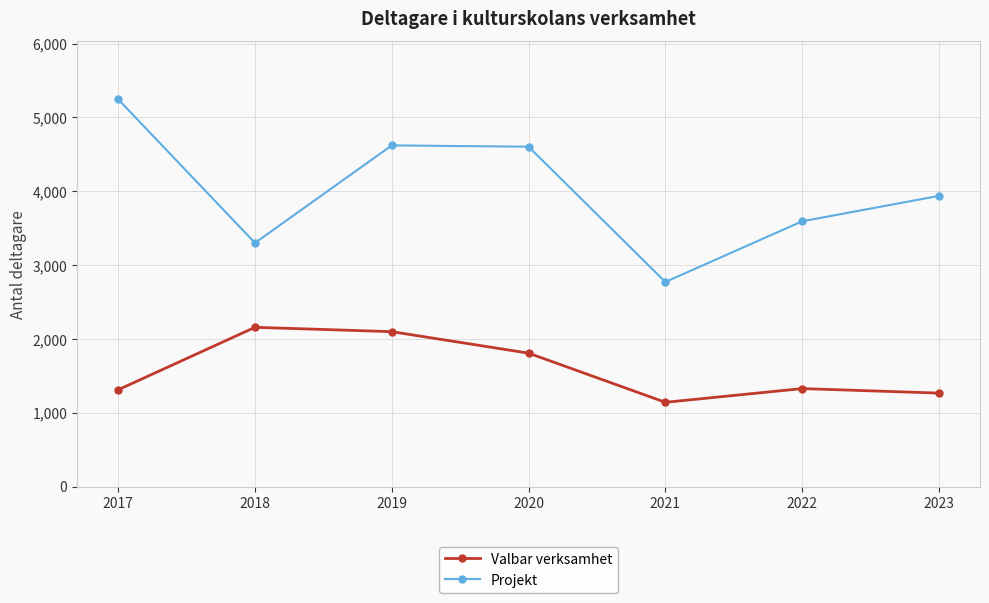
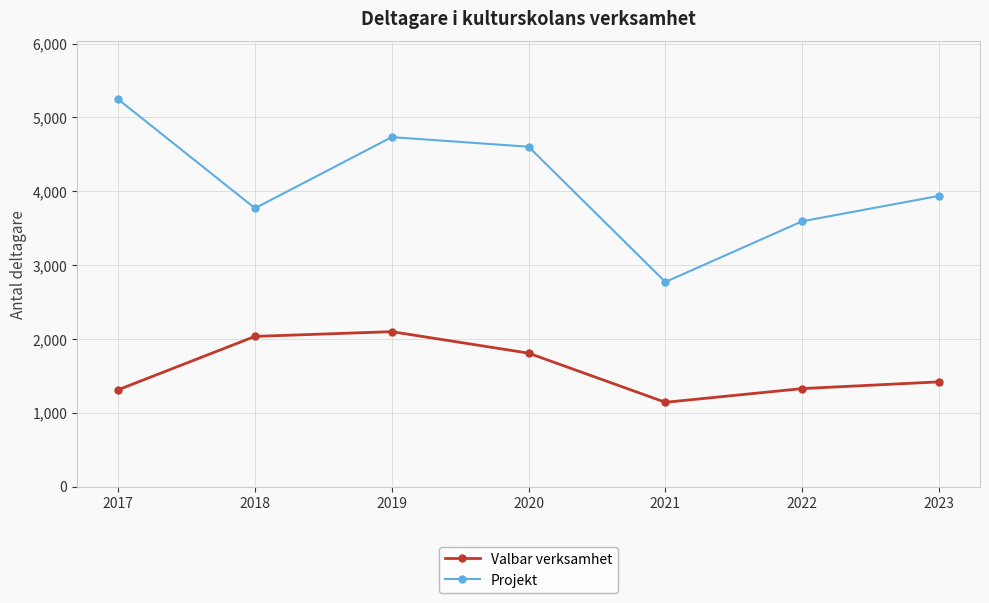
Valbar verksamhet, 2018: 2,200 -> 2,000
Projekt, 2018: 3,300 -> 3,800
Projekt, 2019: 4,600 -> 4,700
Valbar verksamhet, 2023: 1,300 -> 1,400
